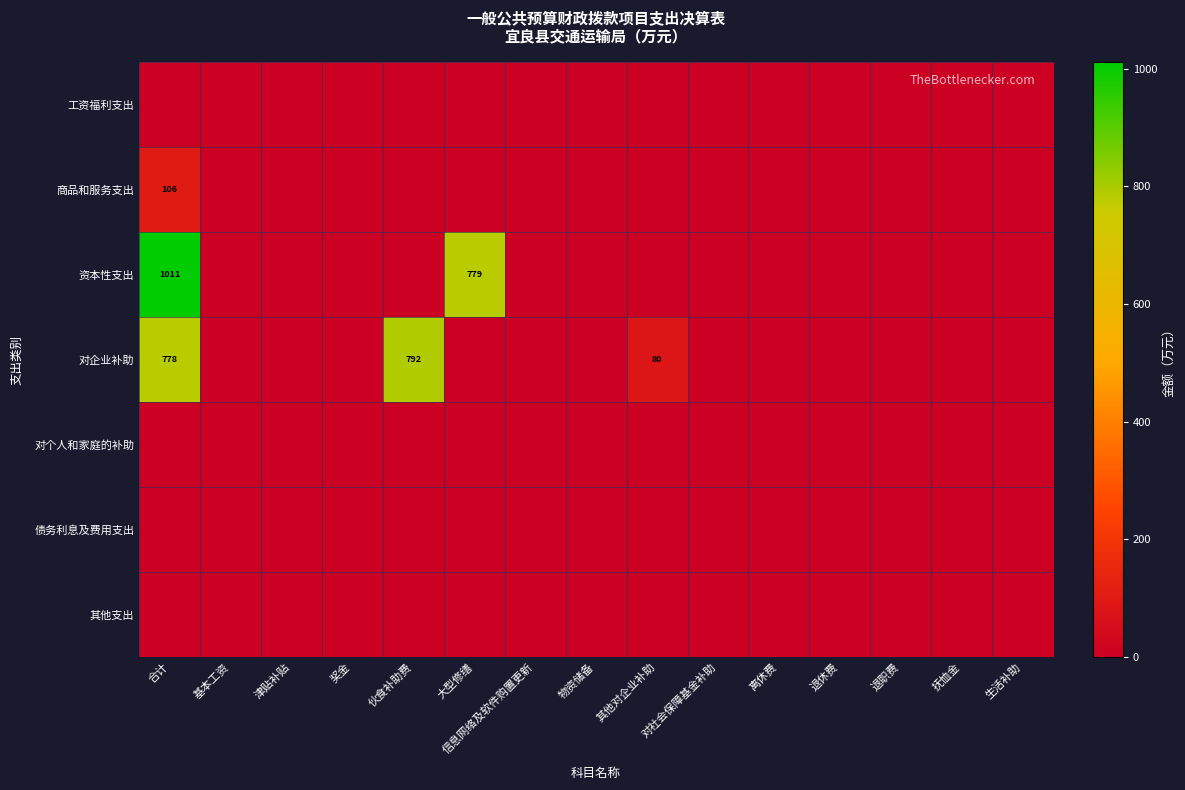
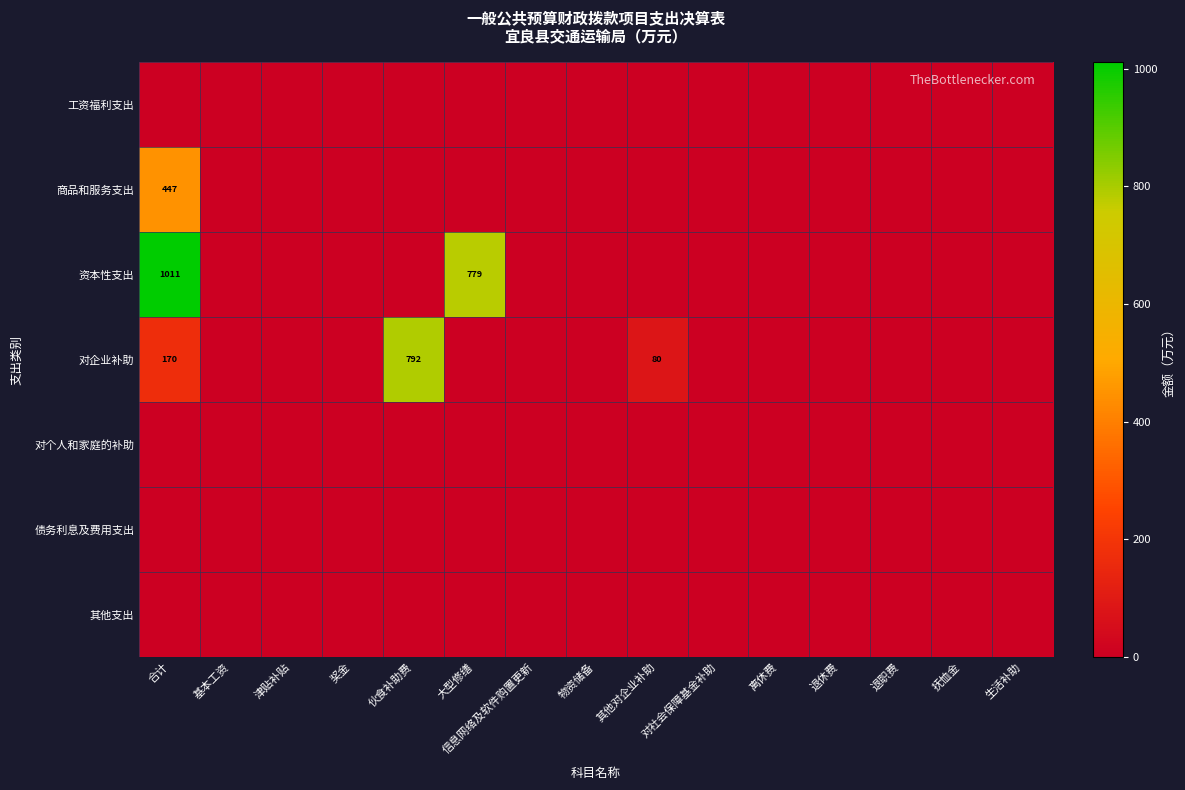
商品和服务支出, 合计: 106 -> 447
对企业补助, 合计: 778 -> 170
